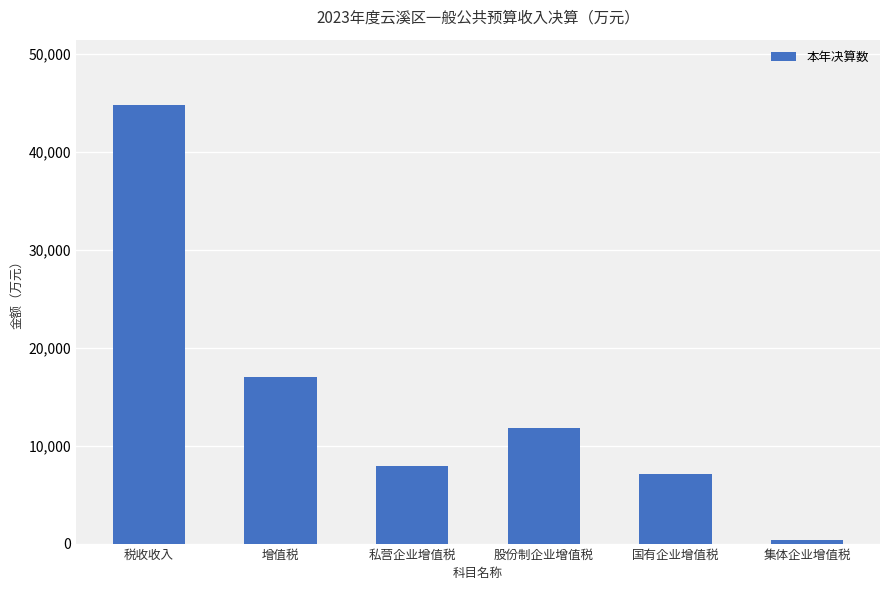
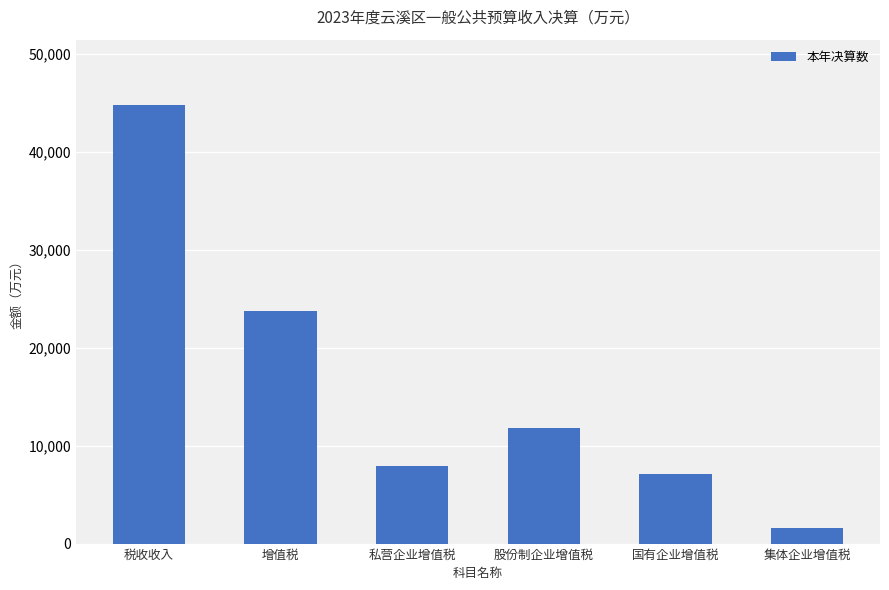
增值税: 17,000 -> 24,000
集体企业增值税: 0 -> 2,000
